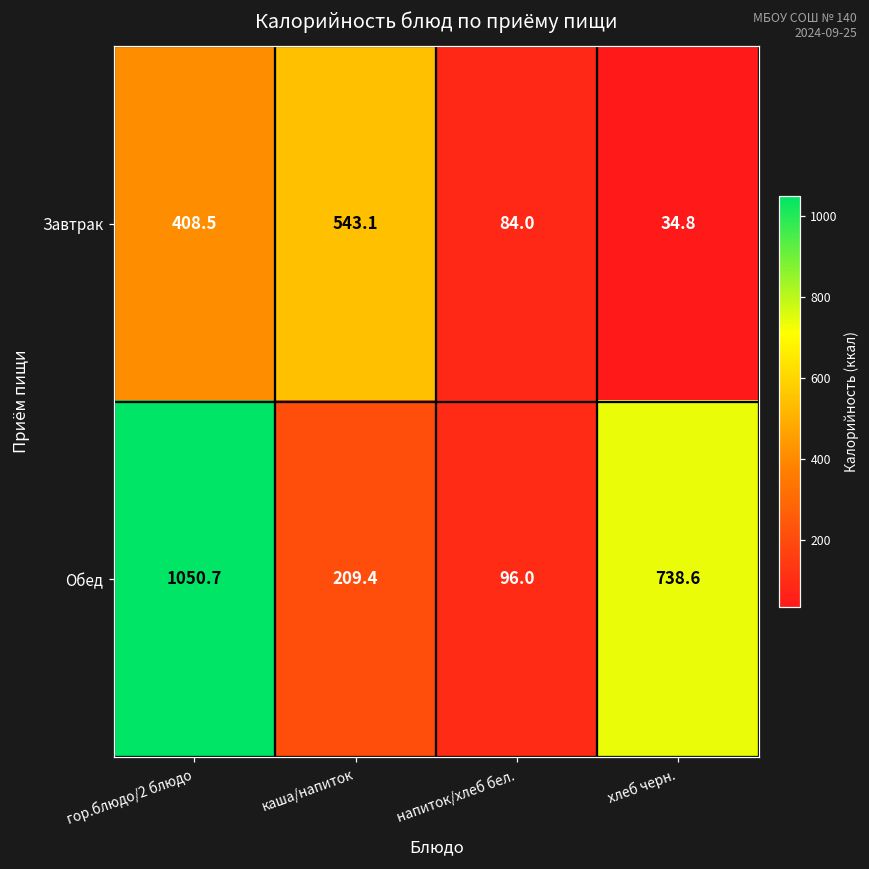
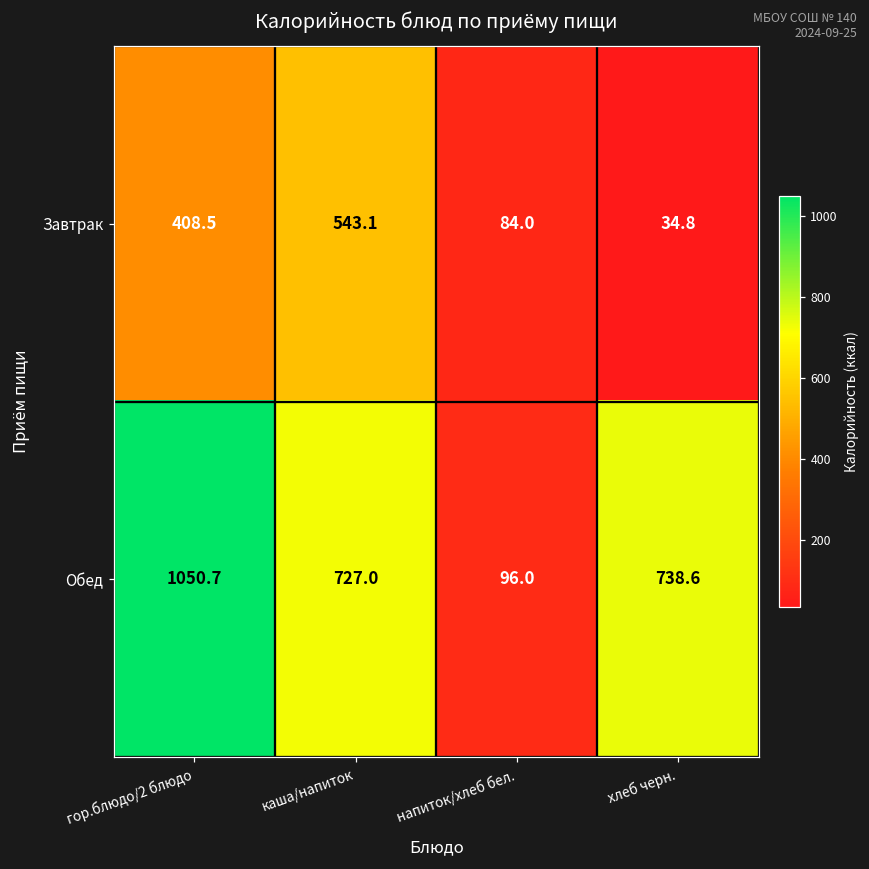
Обед, каша/напиток: 209.4 -> 727.0
